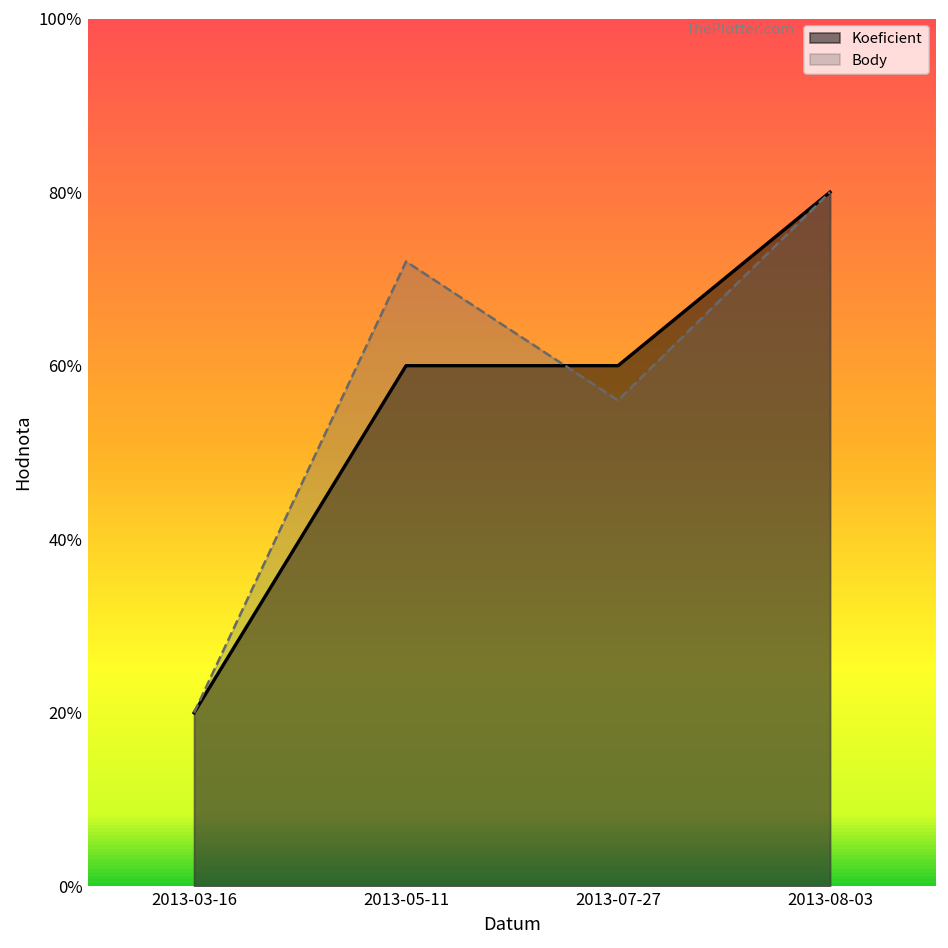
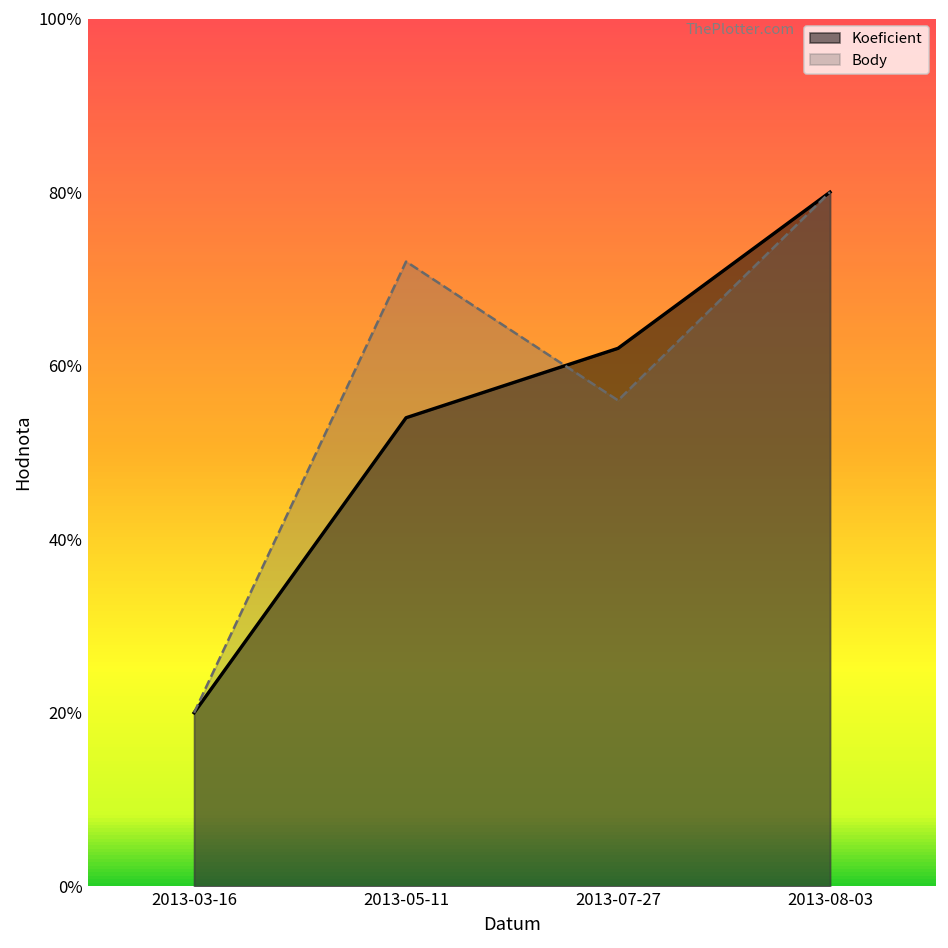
Koeficient, 2013-05-11: 60% -> 54%
Koeficient, 2013-07-27: 60% -> 62%
